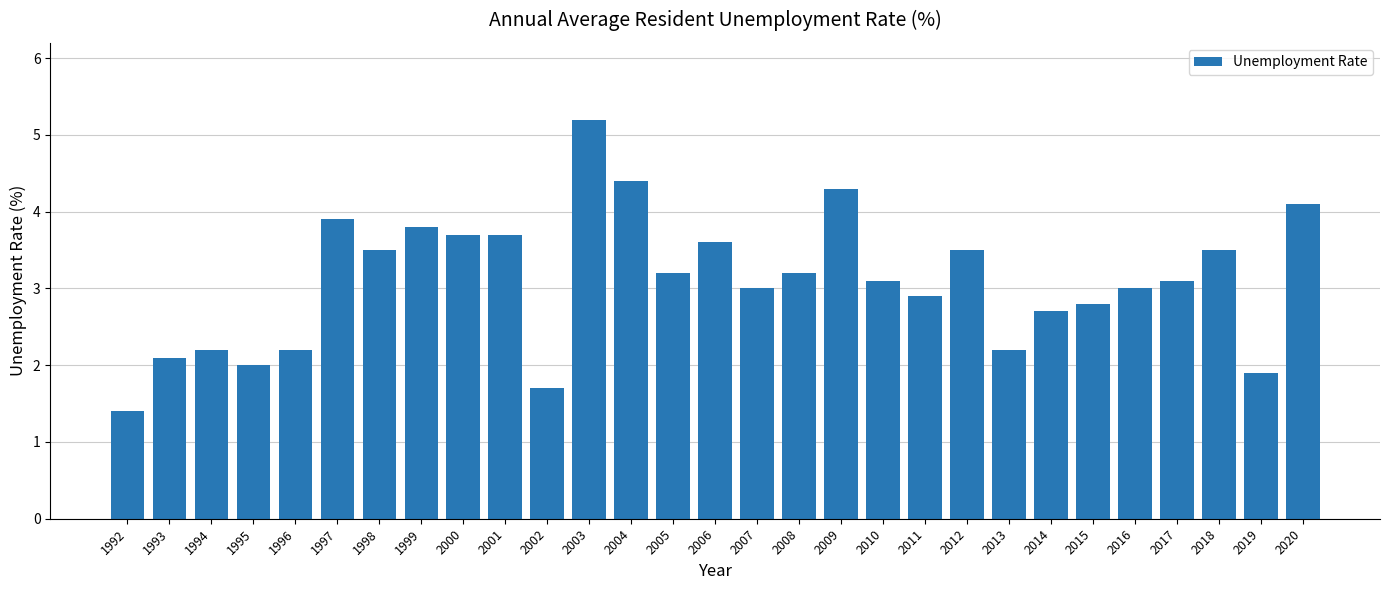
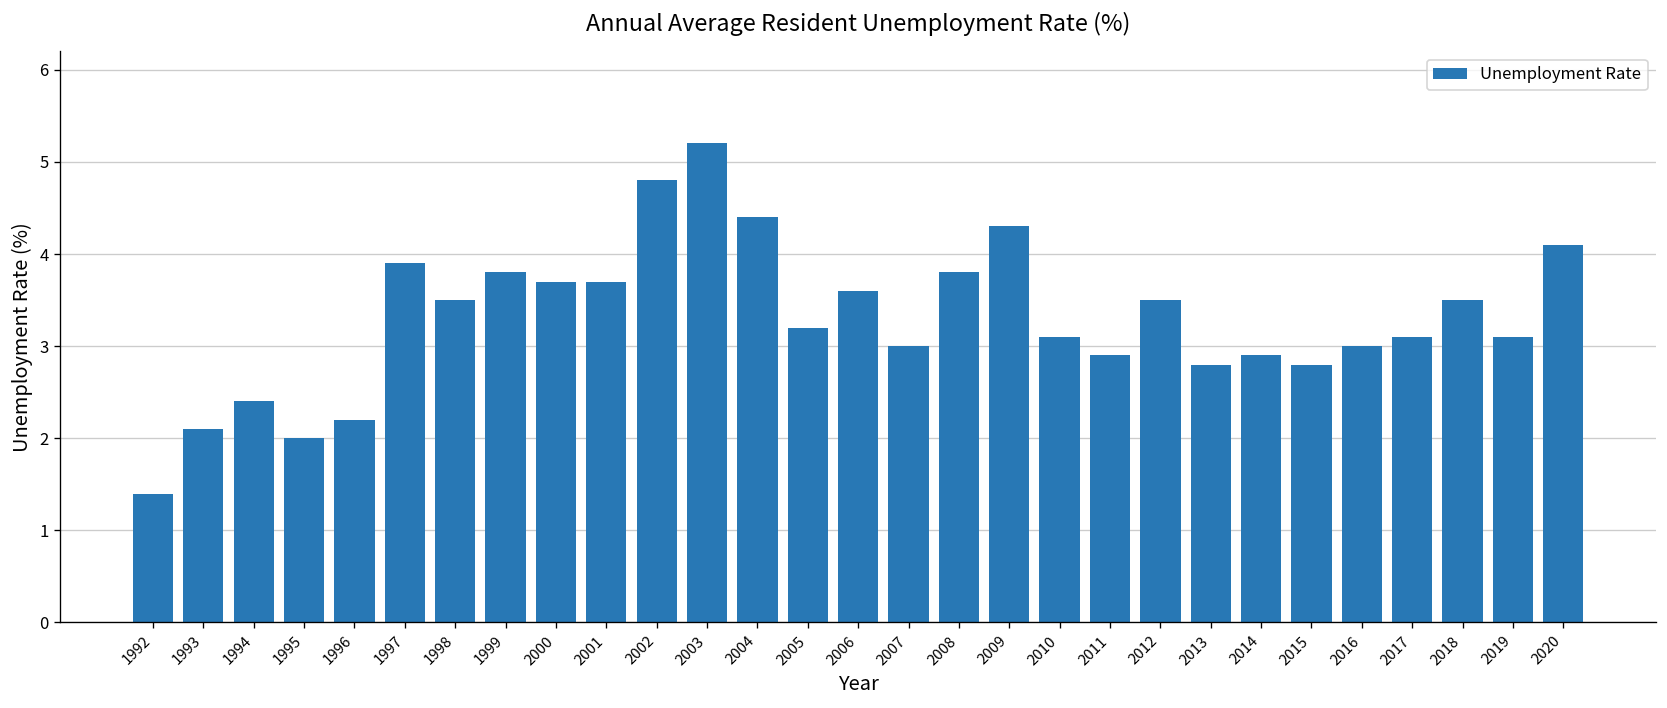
1994: 2.2 -> 2.4
2002: 1.7 -> 4.8
2008: 3.2 -> 3.8
2013: 2.2 -> 2.8
2014: 2.7 -> 2.9
2019: 1.9 -> 3.1
